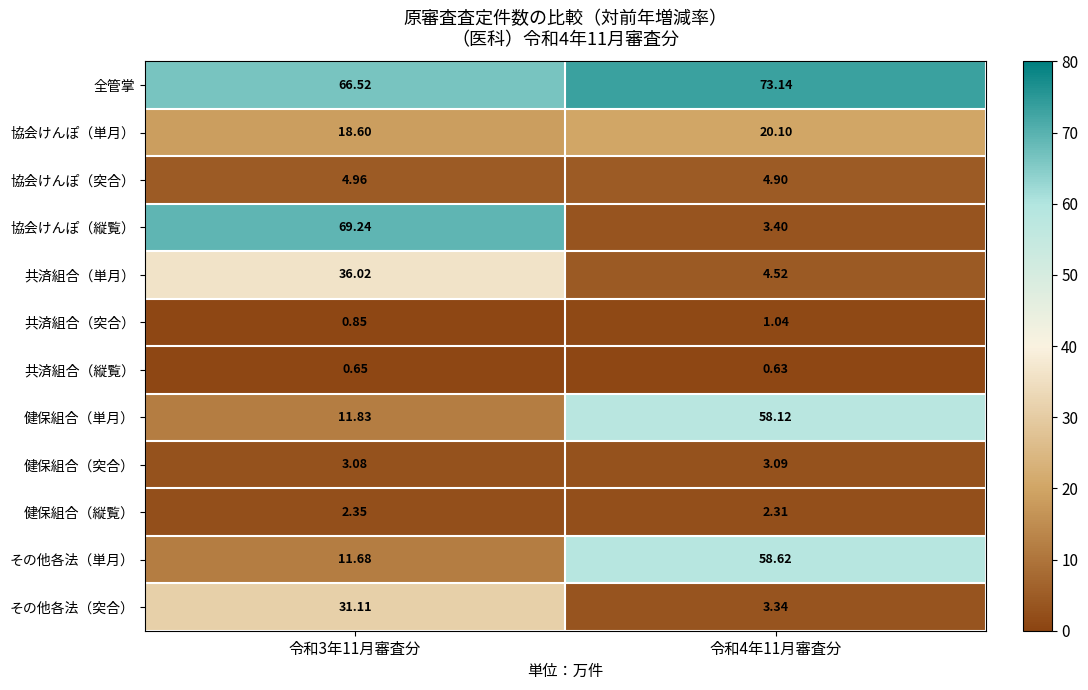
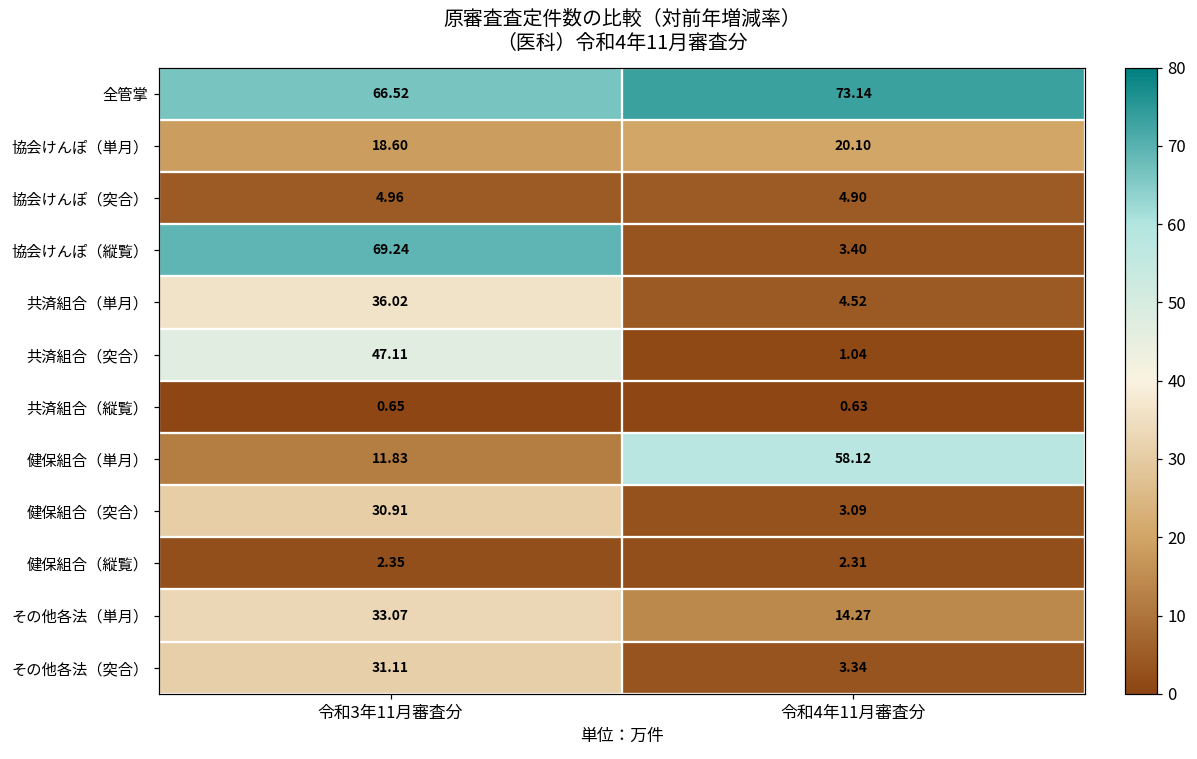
共済組合（突合）, 令和3年11月審査分: 0.85 -> 47.11
健保組合（突合）, 令和3年11月審査分: 3.08 -> 30.91
その他各法（単月）, 令和3年11月審査分: 11.68 -> 33.07
その他各法（単月）, 令和4年11月審査分: 58.62 -> 14.27
